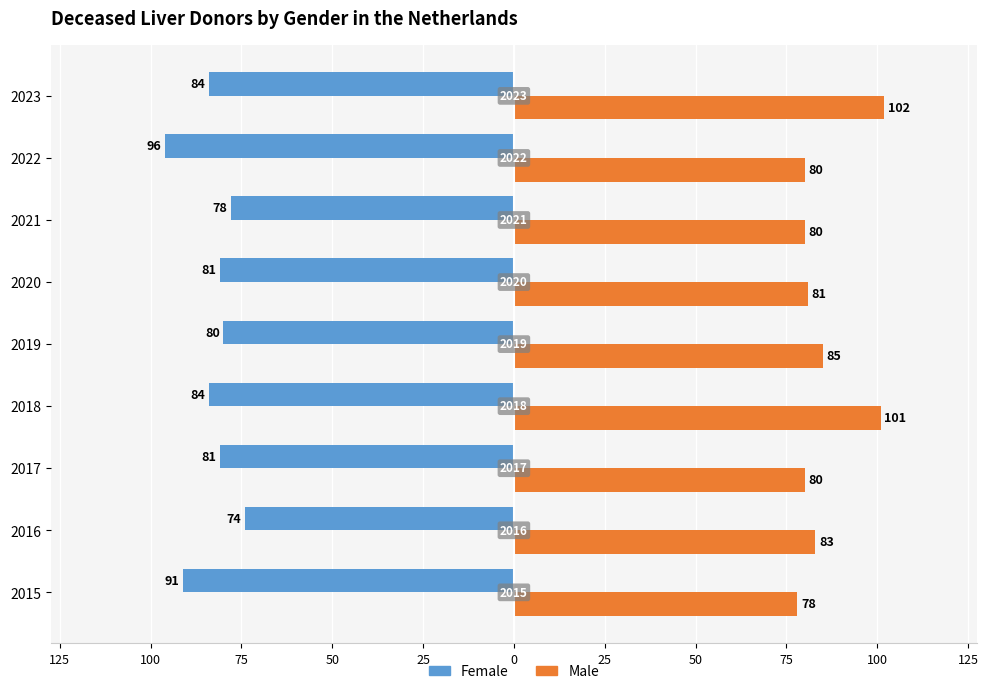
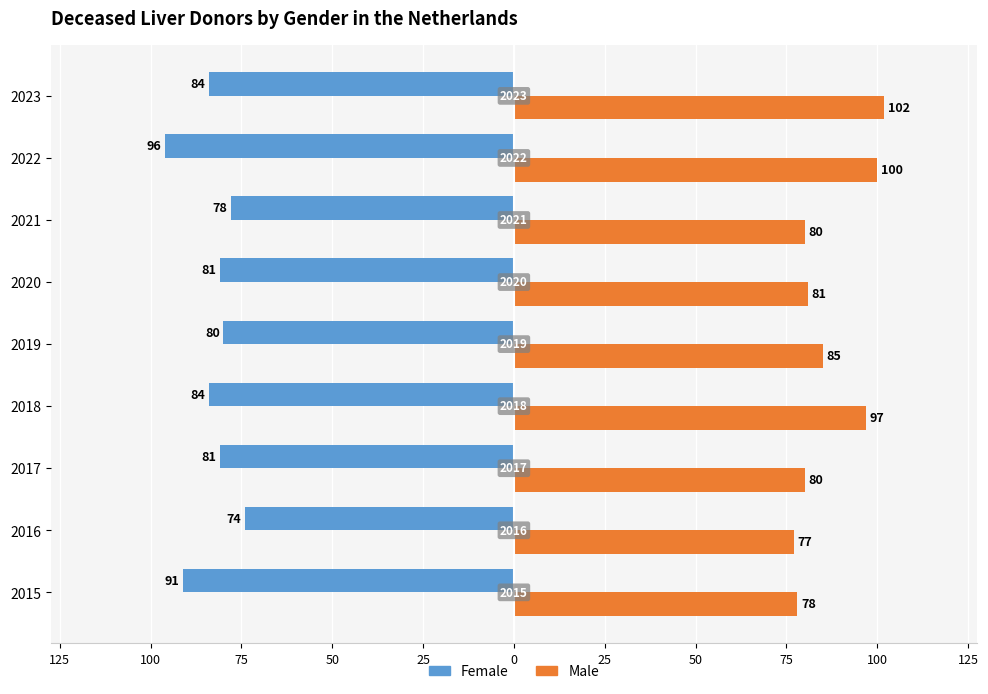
Male, 2022: 80 -> 100
Male, 2018: 101 -> 97
Male, 2016: 83 -> 77
